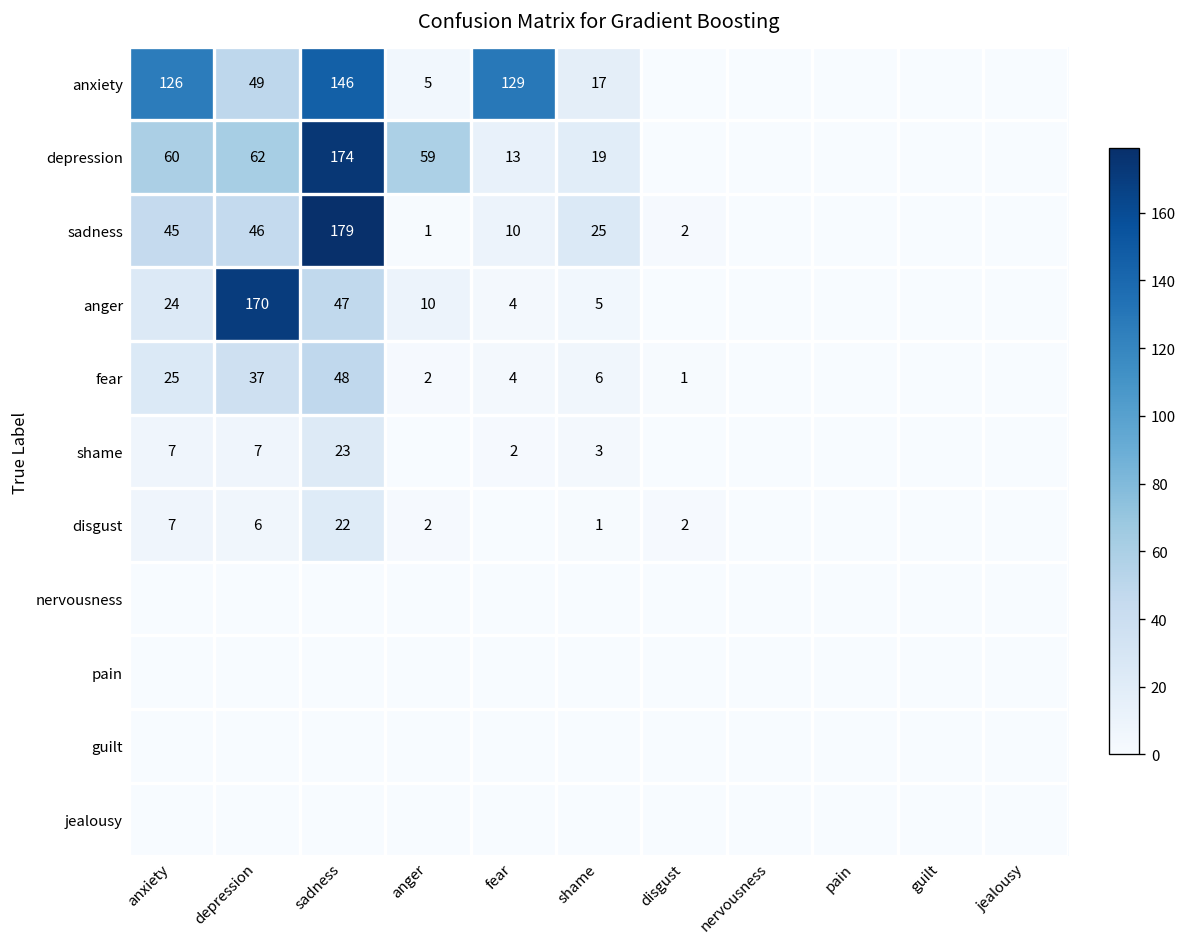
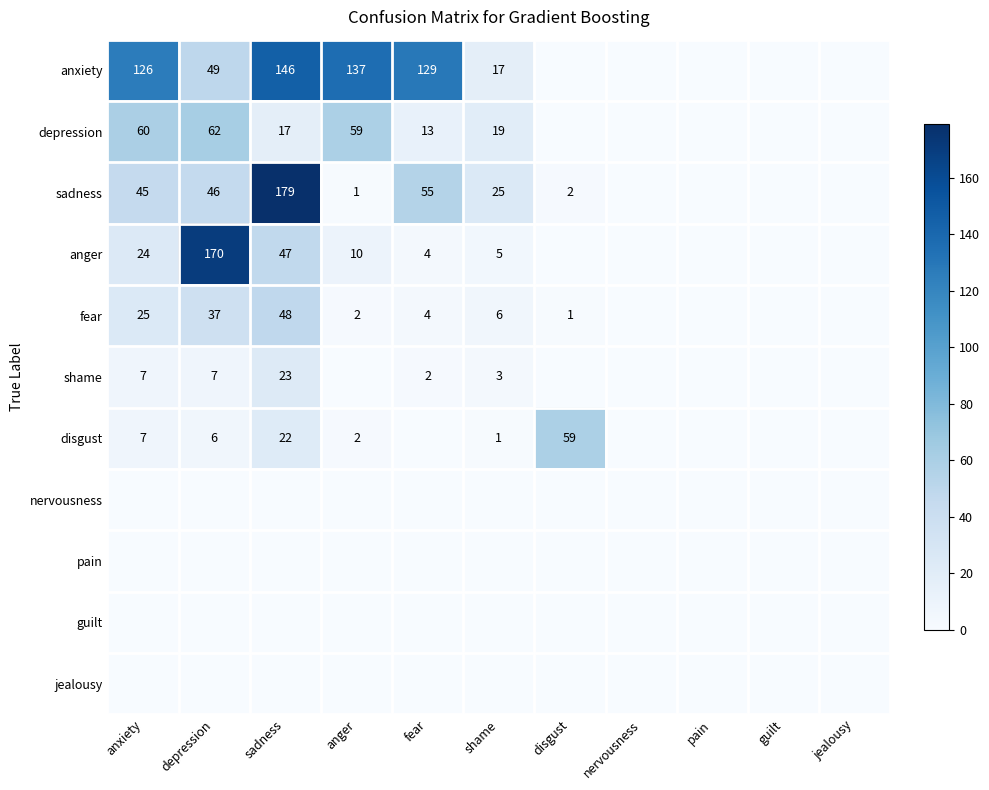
anxiety, anger: 5 -> 137
depression, sadness: 174 -> 17
sadness, fear: 10 -> 55
disgust, disgust: 2 -> 59
